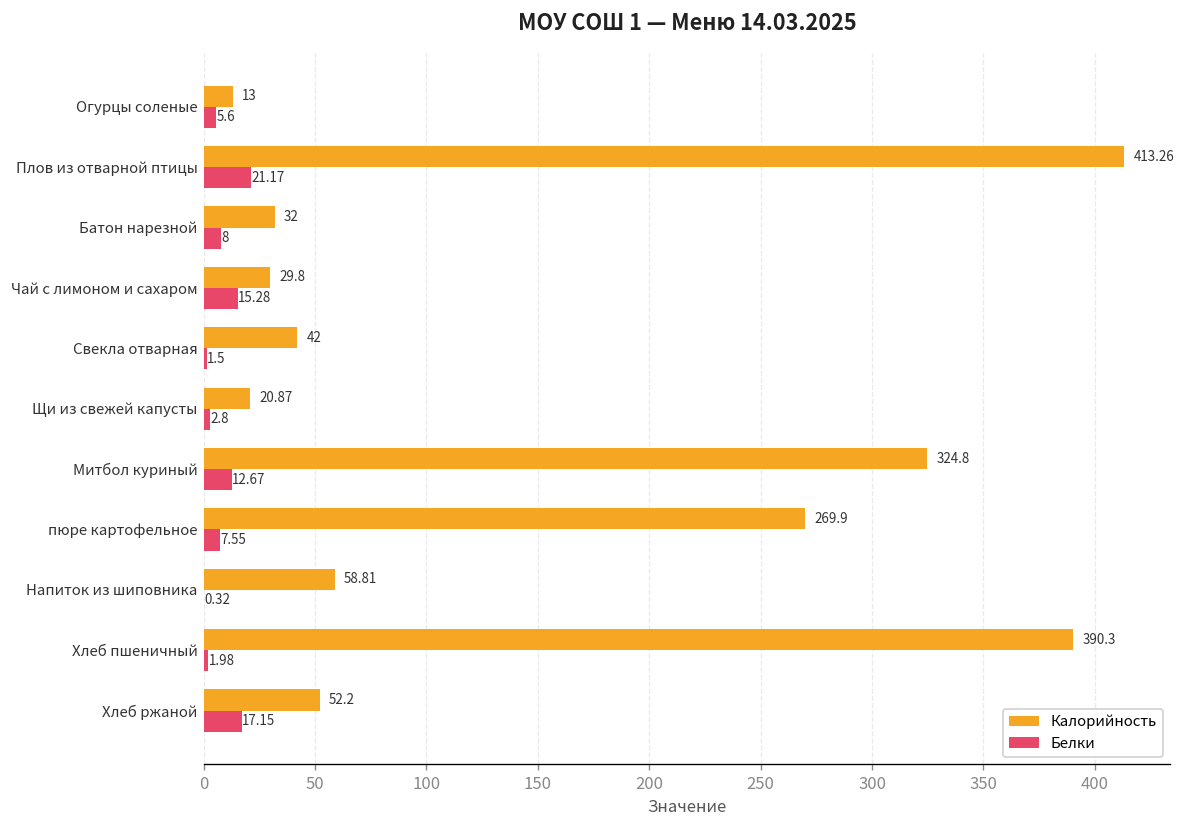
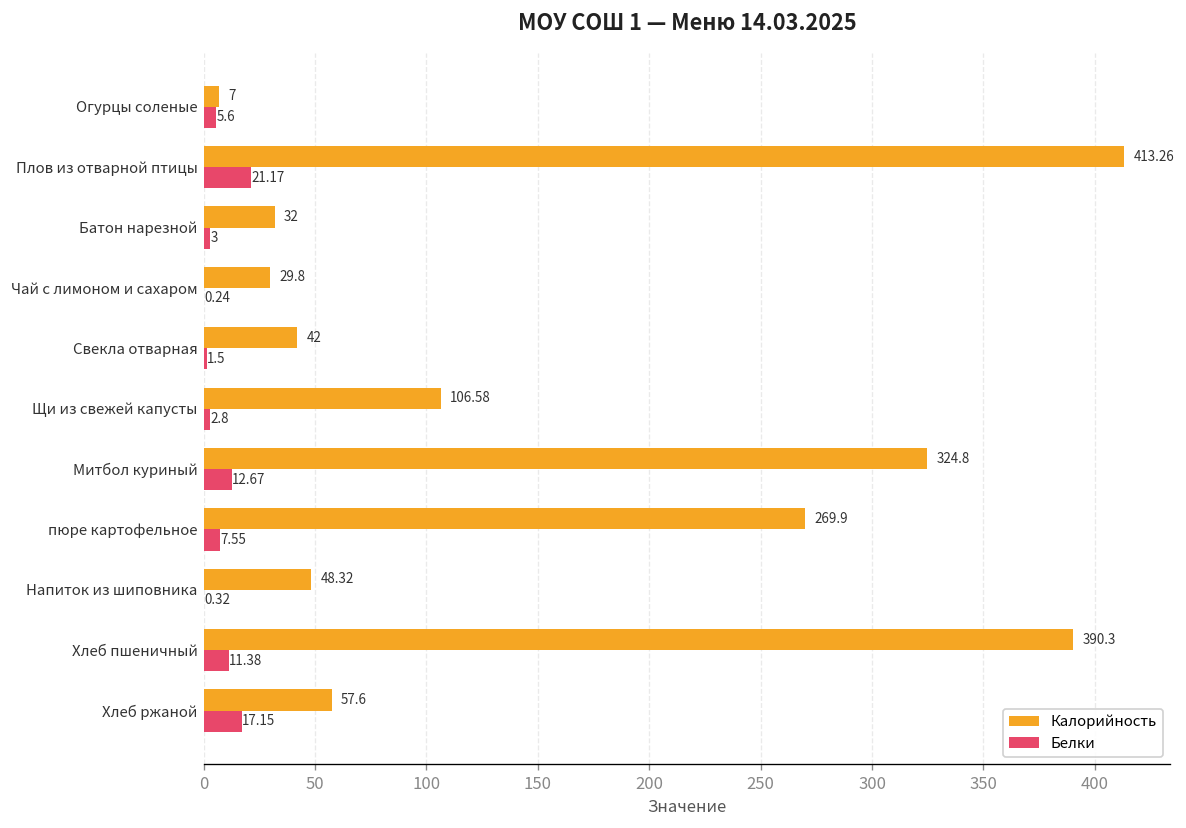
Калорийность, Огурцы соленые: 13 -> 7
Белки, Батон нарезной: 8 -> 3
Белки, Чай с лимоном и сахаром: 15.28 -> 0.24
Калорийность, Щи из свежей капусты: 20.87 -> 106.58
Калорийность, Напиток из шиповника: 58.81 -> 48.32
Белки, Хлеб пшеничный: 1.98 -> 11.38
Калорийность, Хлеб ржаной: 52.2 -> 57.6
